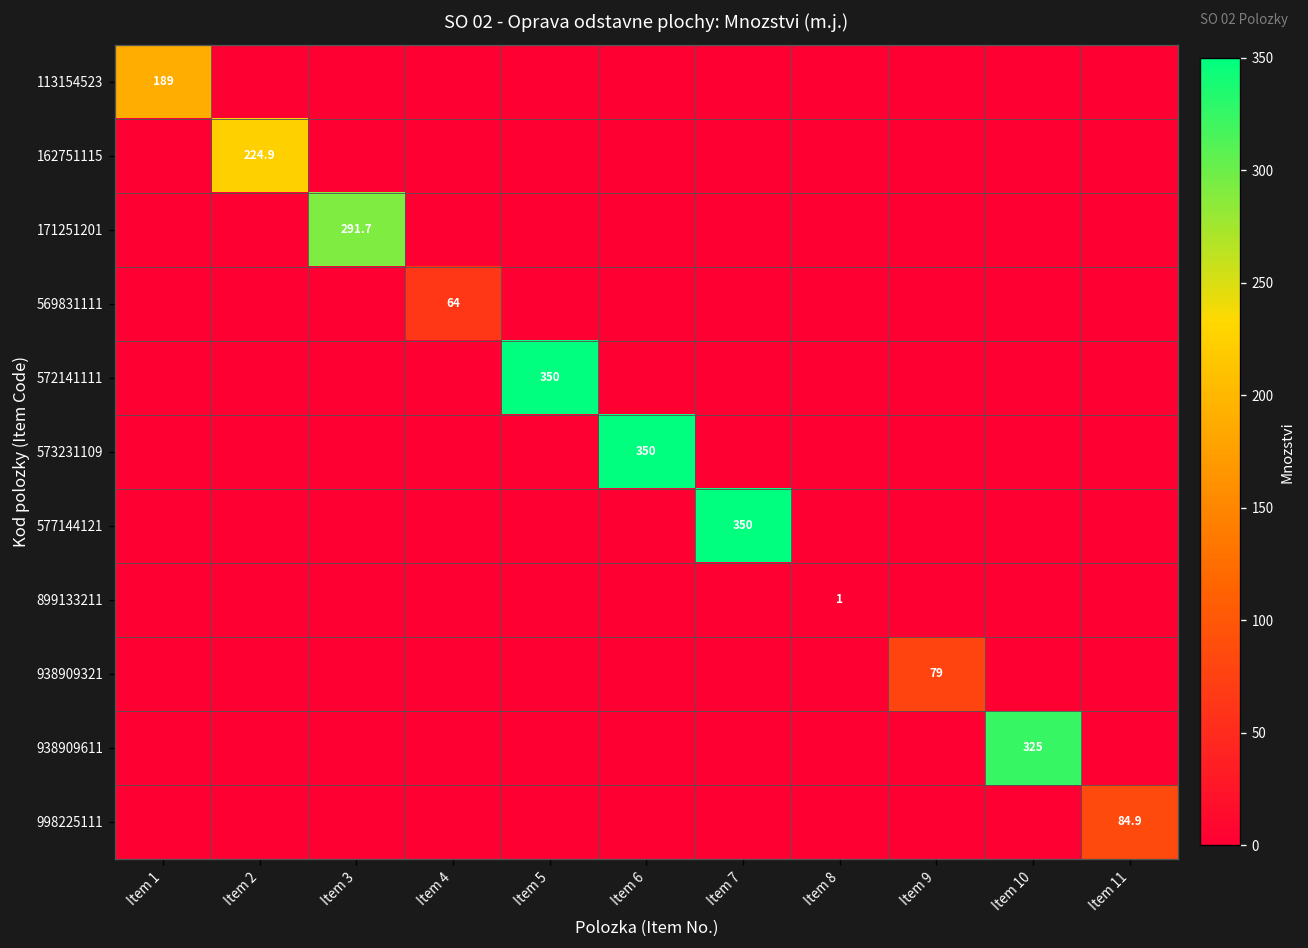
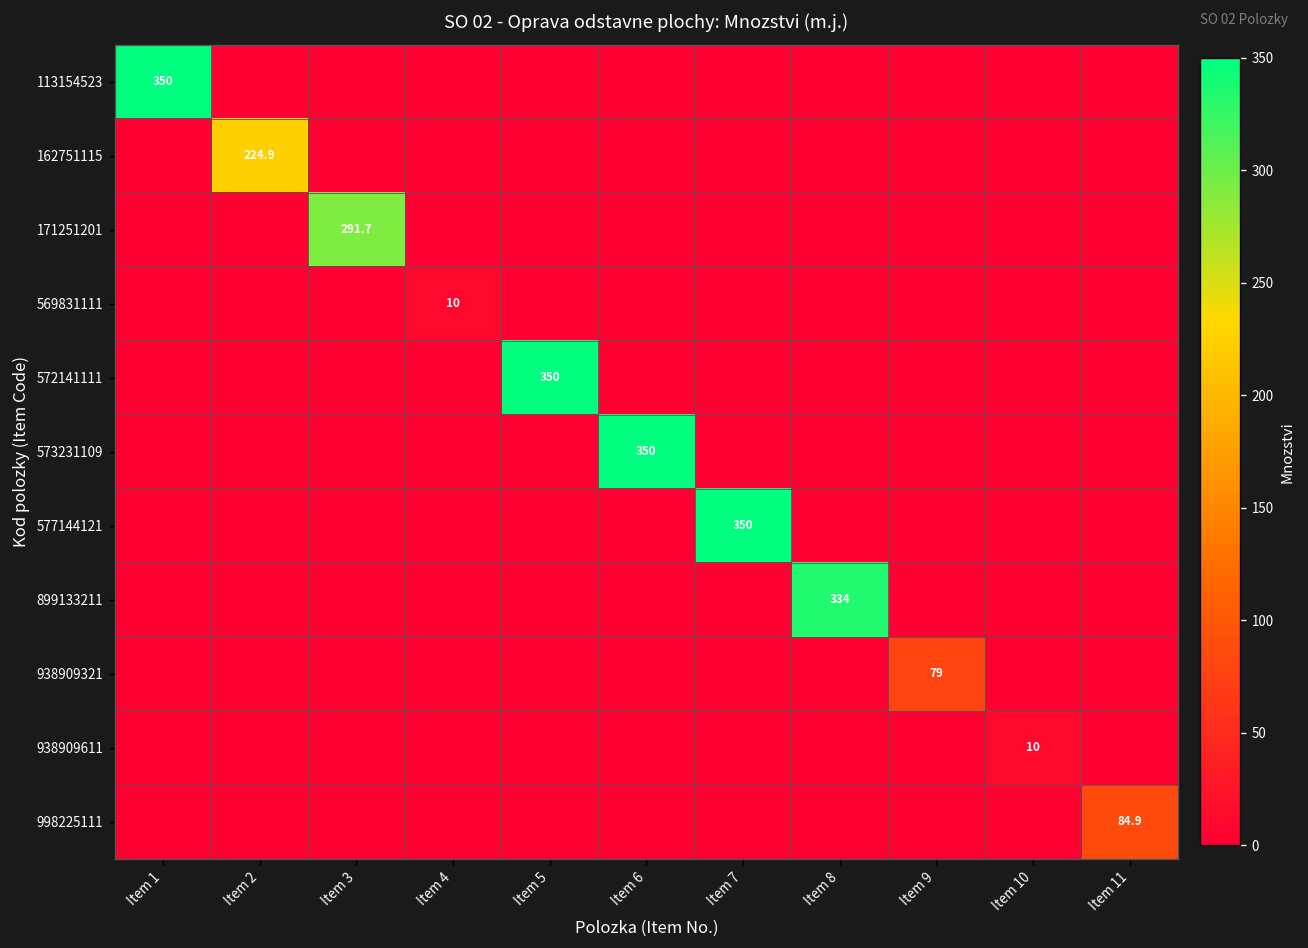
113154523, Item 1: 189 -> 350
569831111, Item 4: 64 -> 10
899133211, Item 8: 1 -> 334
938909611, Item 10: 325 -> 10
